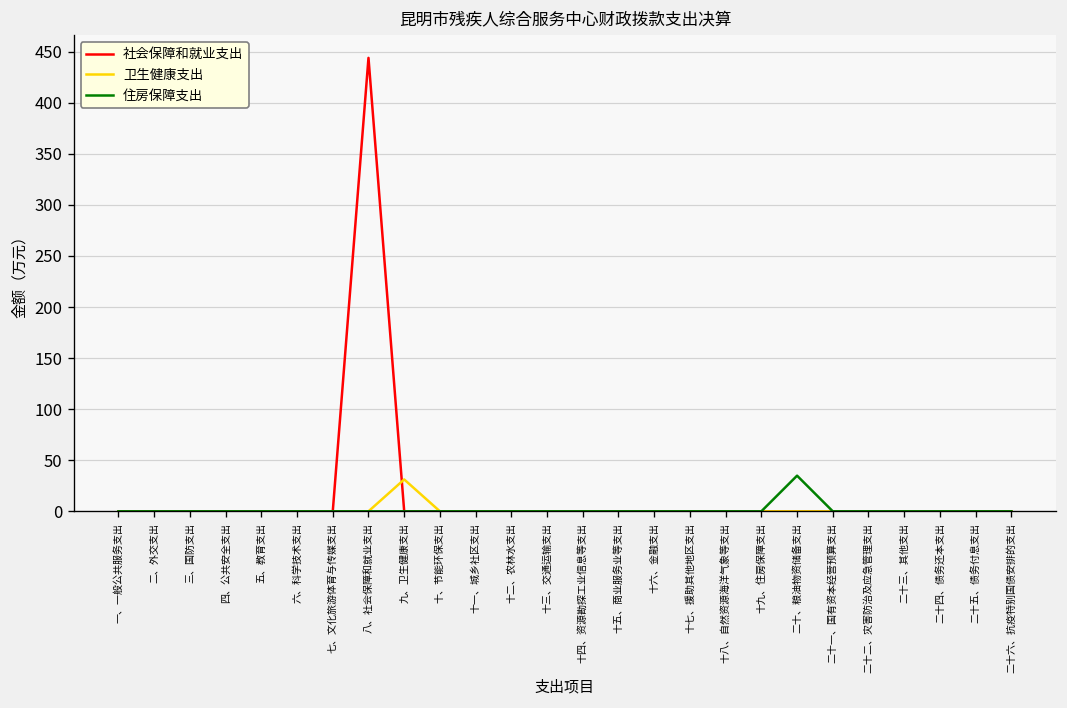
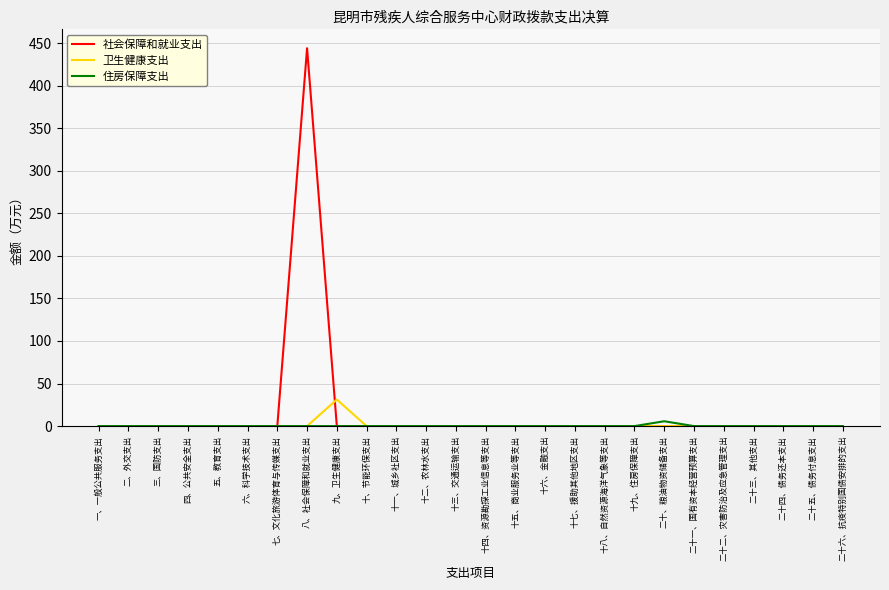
住房保障支出, 二十、粮油物资储备支出: 30 -> 10
